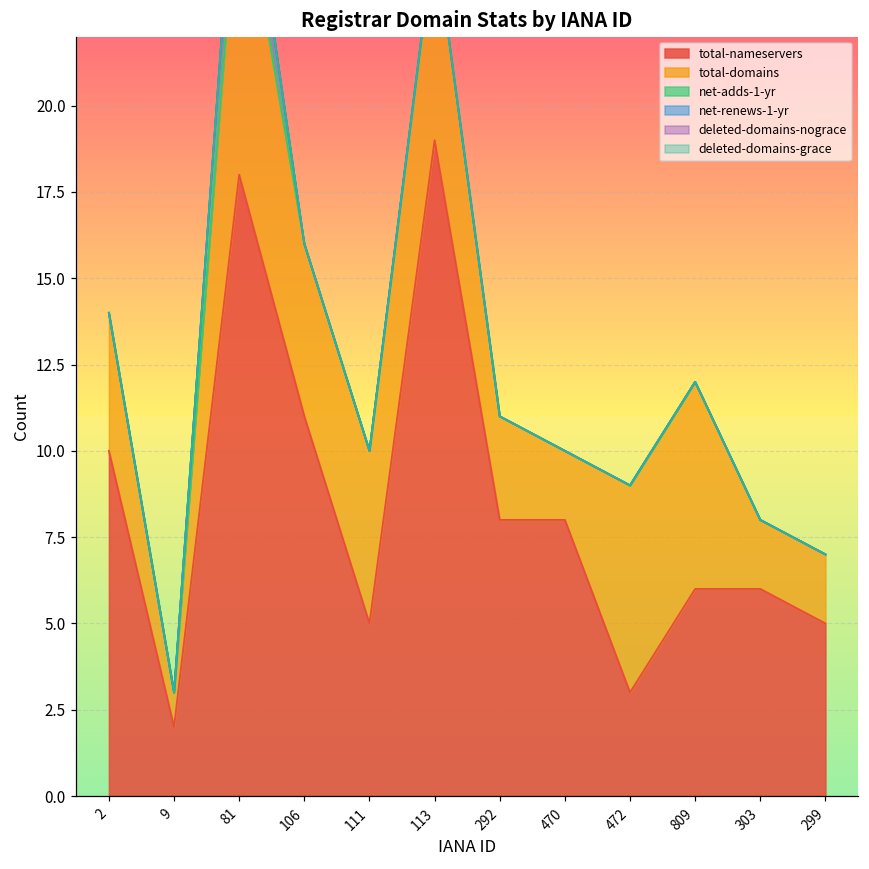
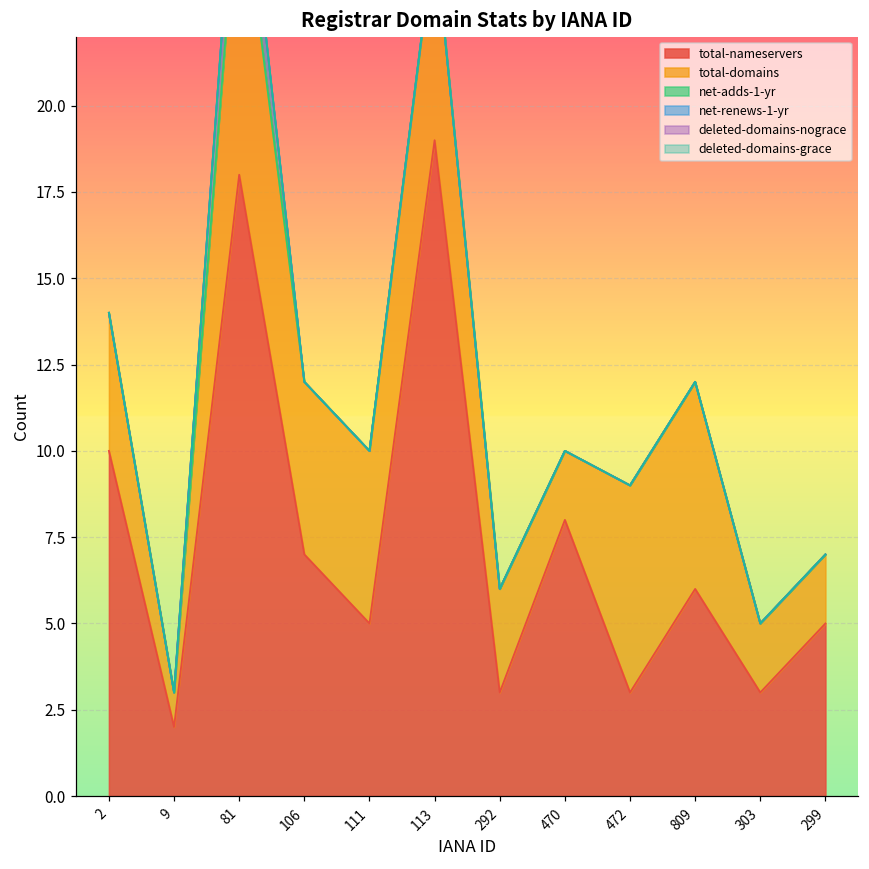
total-nameservers, 106: 11 -> 7
total-nameservers, 292: 8 -> 3
total-nameservers, 303: 6 -> 3
